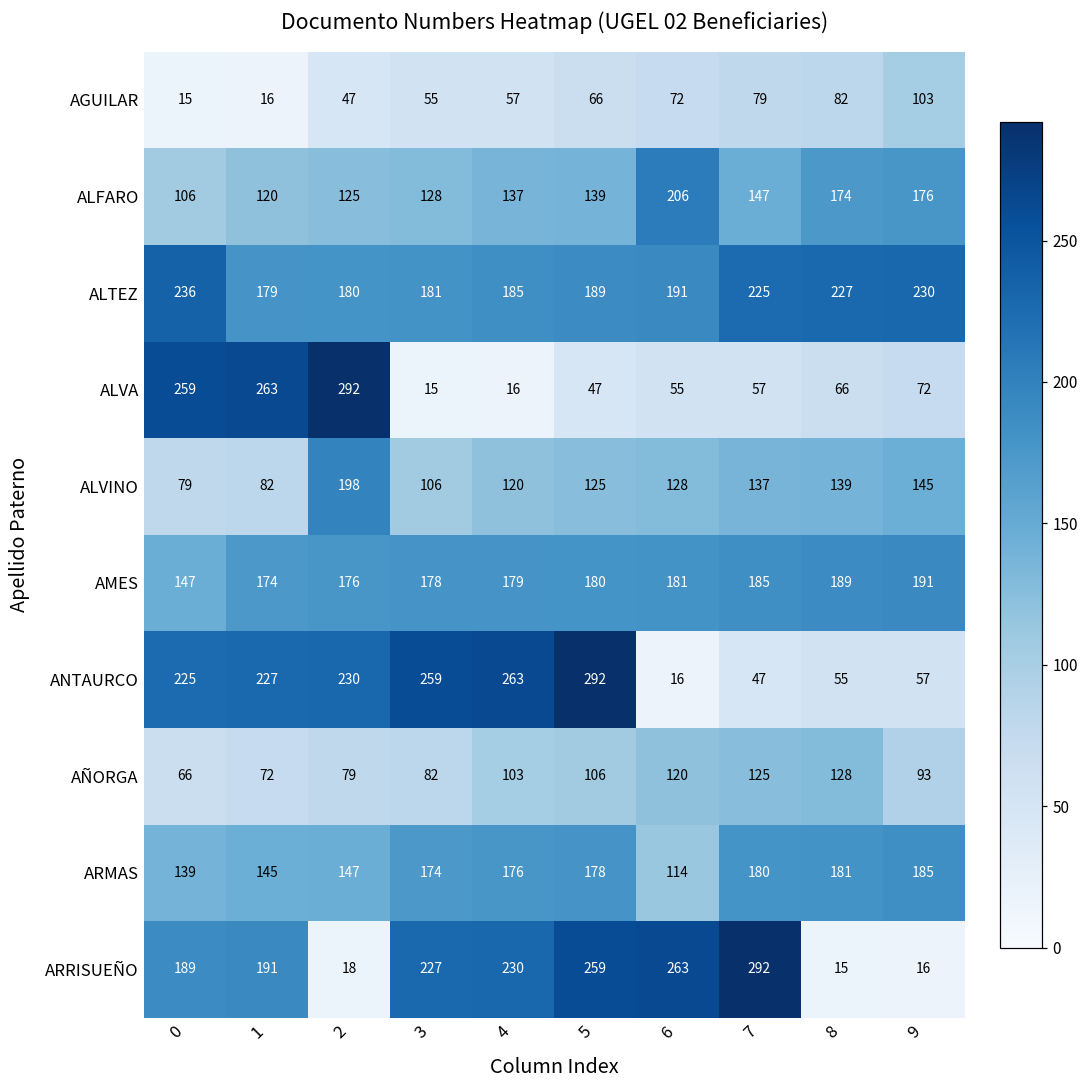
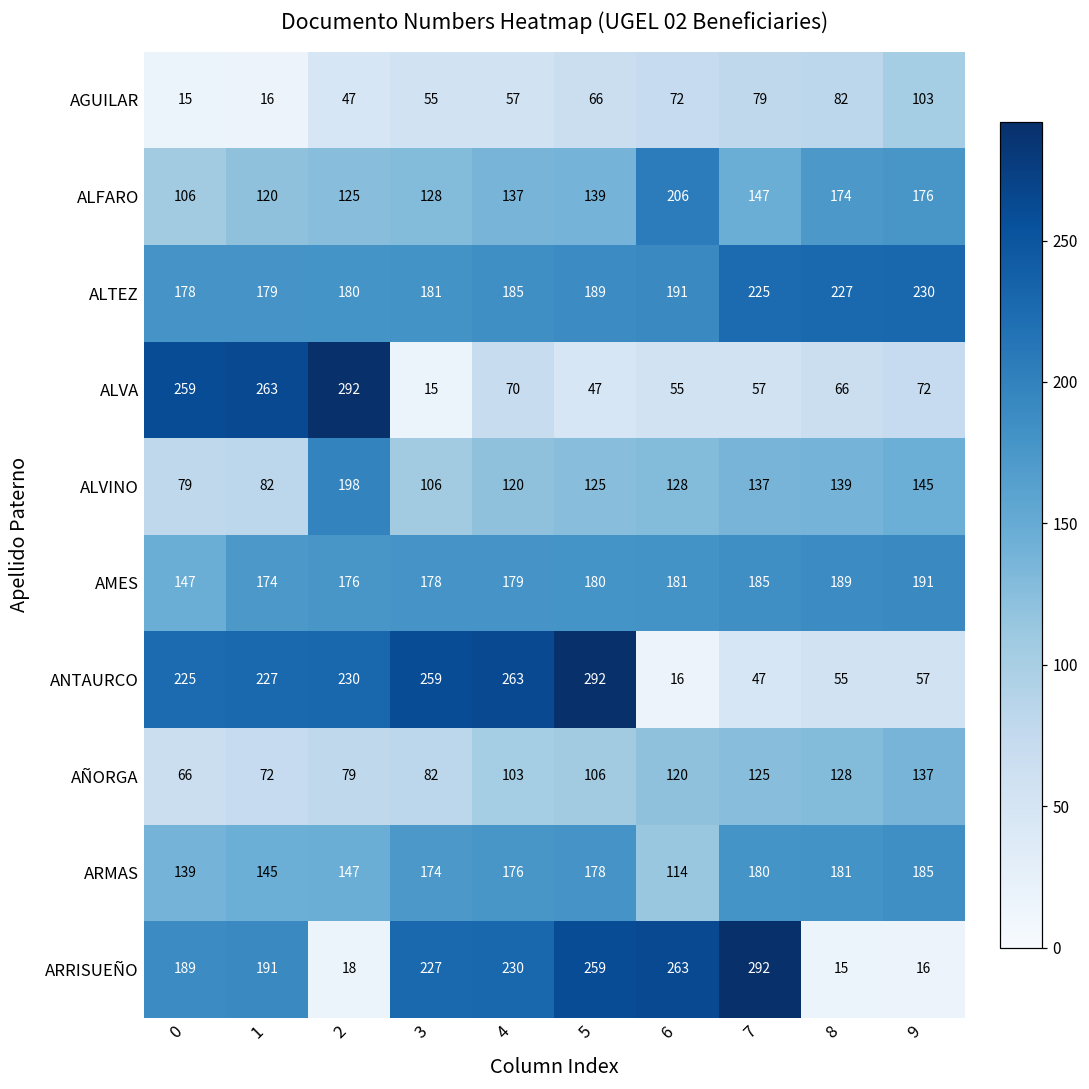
ALTEZ, 0: 236 -> 178
ALVA, 4: 16 -> 70
AÑORGA, 9: 93 -> 137
